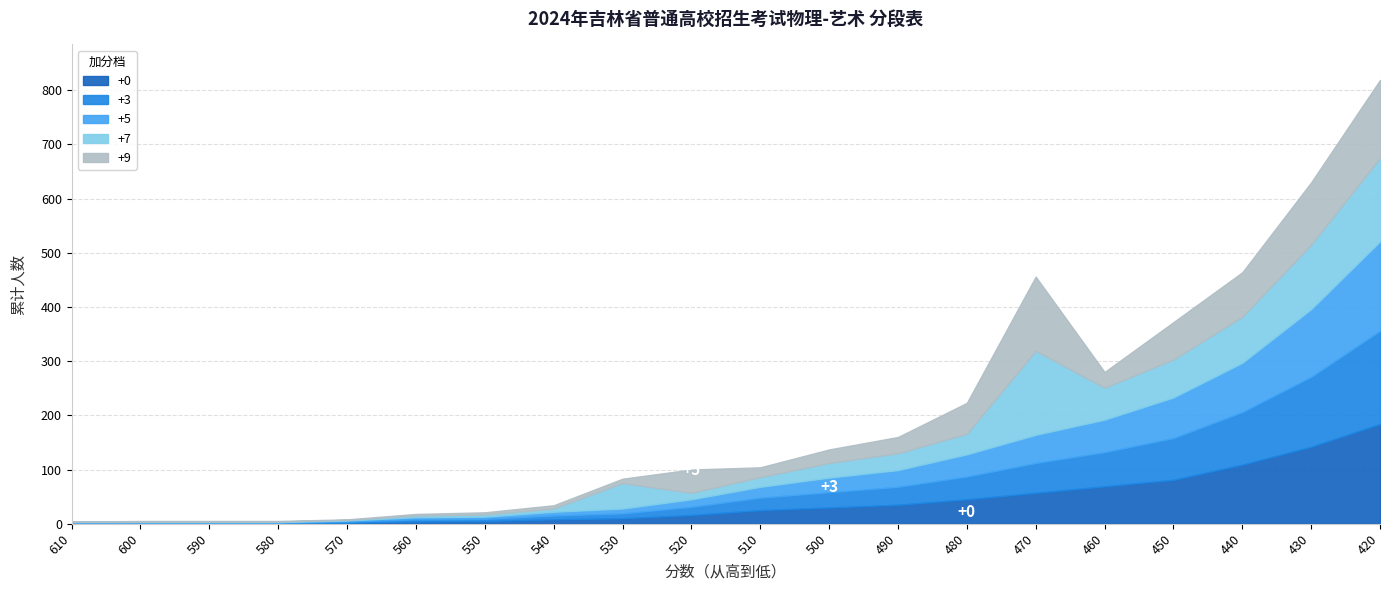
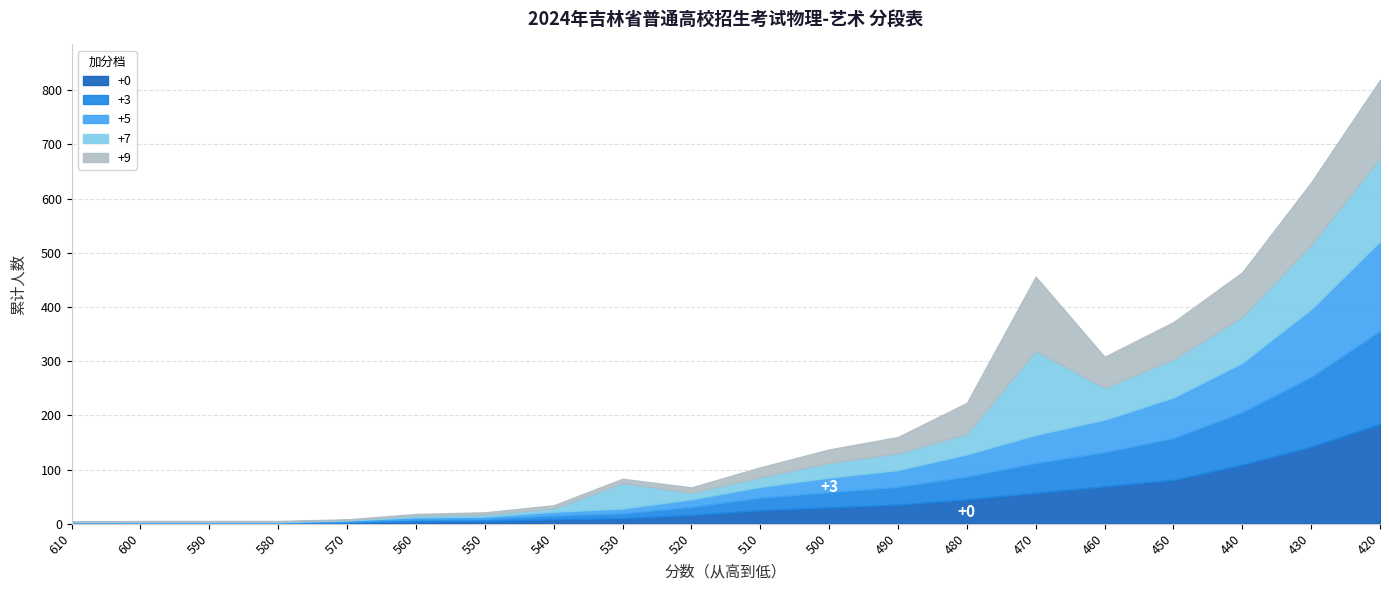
+9, 520: 40 -> 10
+9, 460: 30 -> 60
